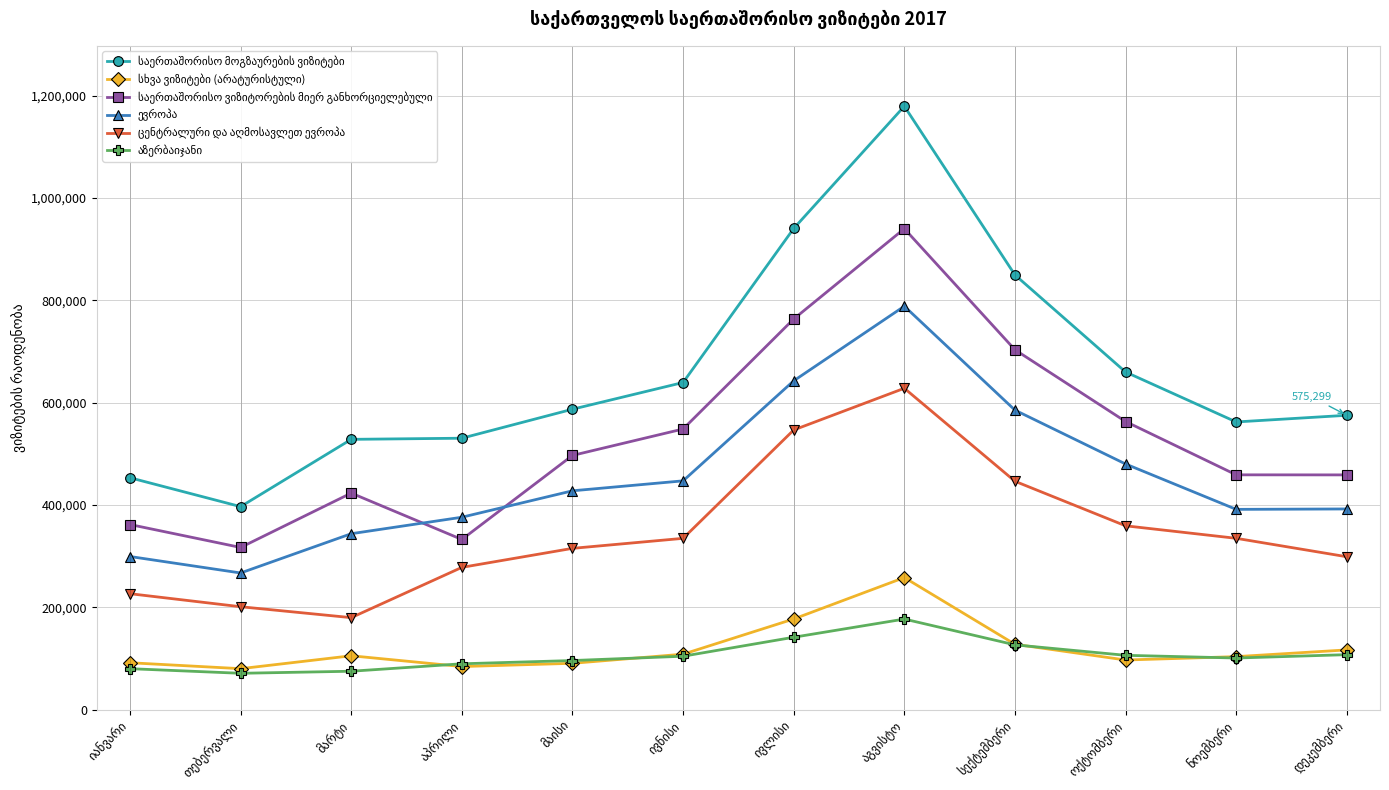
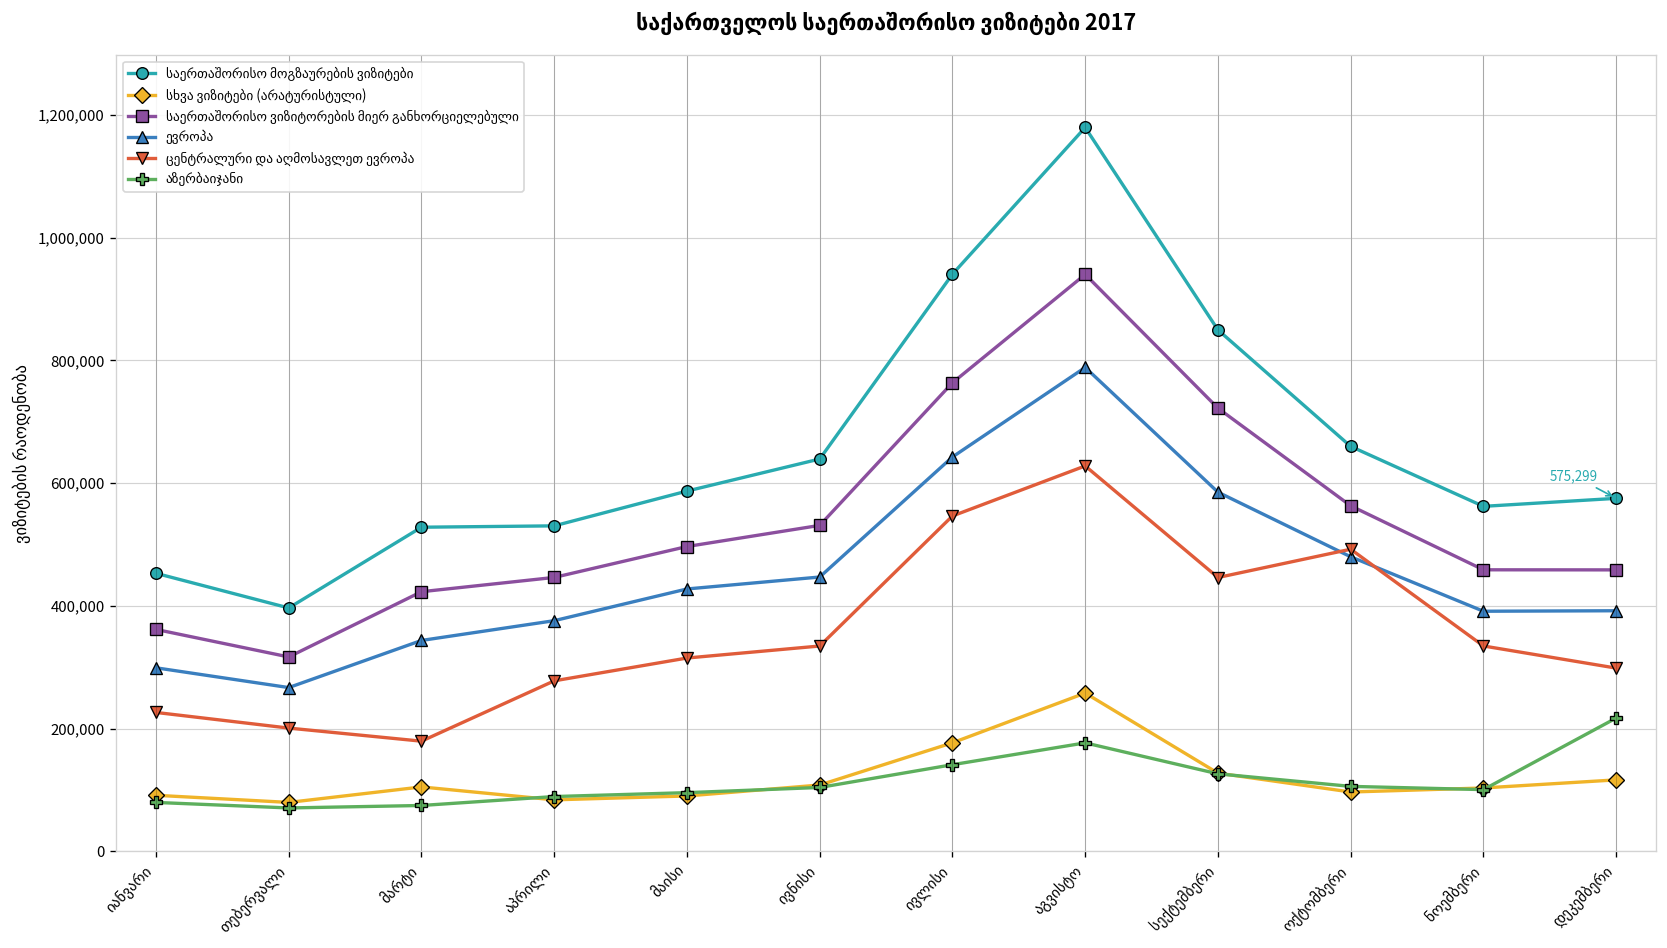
საერთაშორისო ვიზიტორების მიერ განხორციელებული, აპრილი: 330,000 -> 450,000
საერთაშორისო ვიზიტორების მიერ განხორციელებული, ივნისი: 550,000 -> 530,000
საერთაშორისო ვიზიტორების მიერ განხორციელებული, სექტემბერი: 700,000 -> 720,000
ცენტრალური და აღმოსავლეთ ევროპა, ოქტომბერი: 360,000 -> 490,000
აზერბაიჯანი, დეკემბერი: 110,000 -> 220,000
